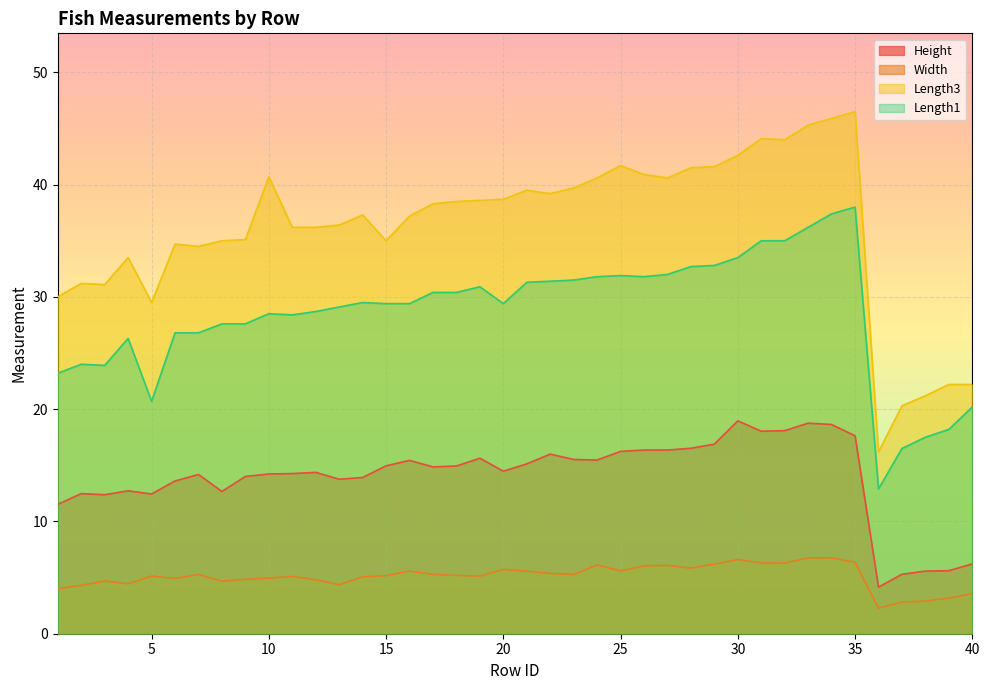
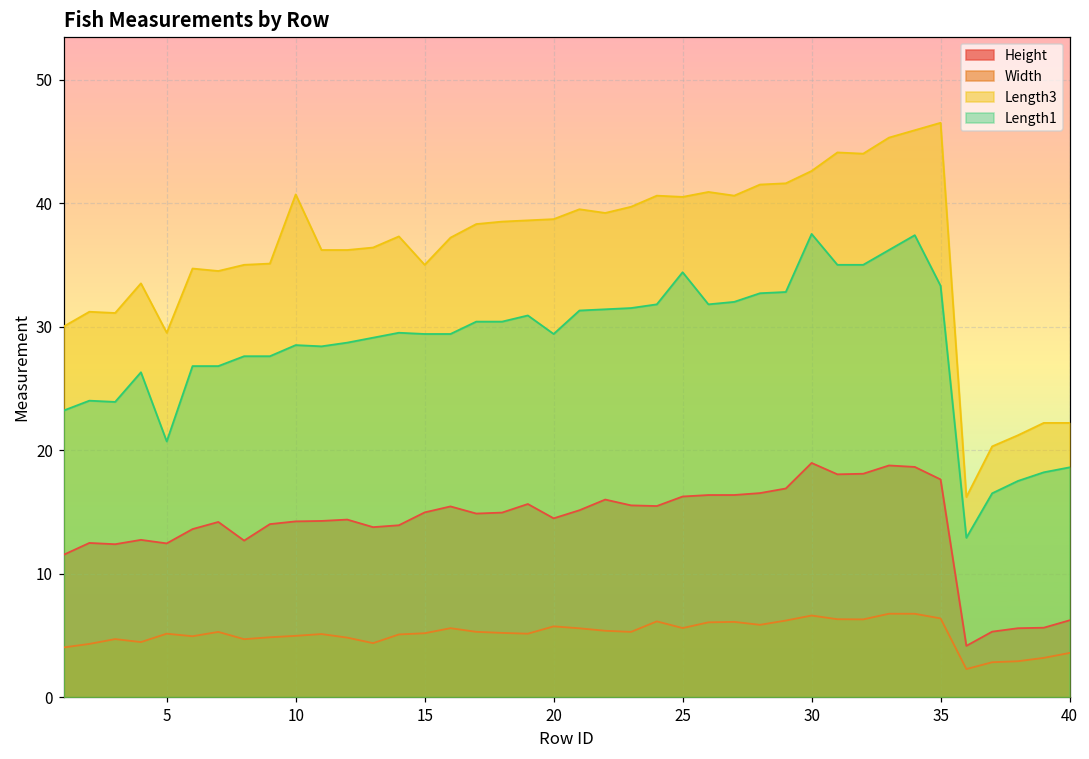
Length3, 25: 41.7 -> 40.5
Length1, 25: 31.9 -> 34.4
Length1, 30: 33.5 -> 37.5
Length1, 35: 38.0 -> 33.3
Length1, 40: 20.2 -> 18.6
